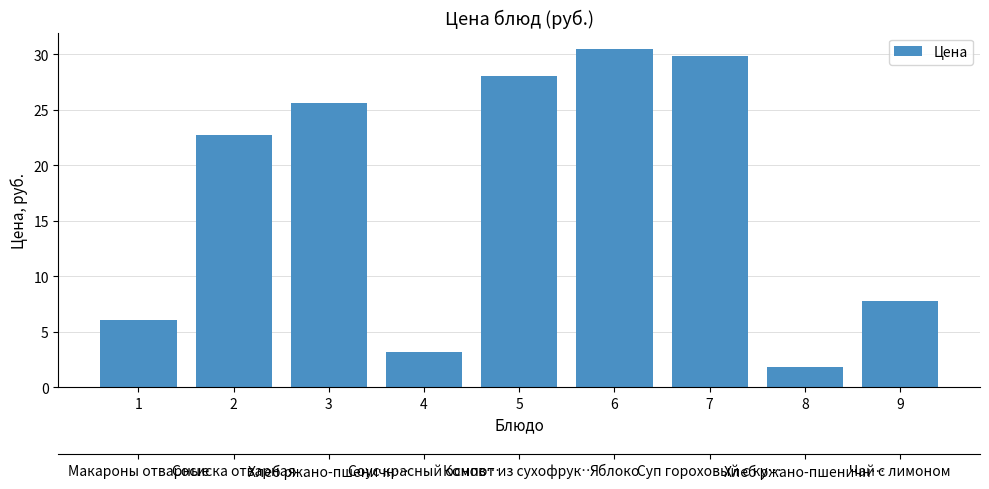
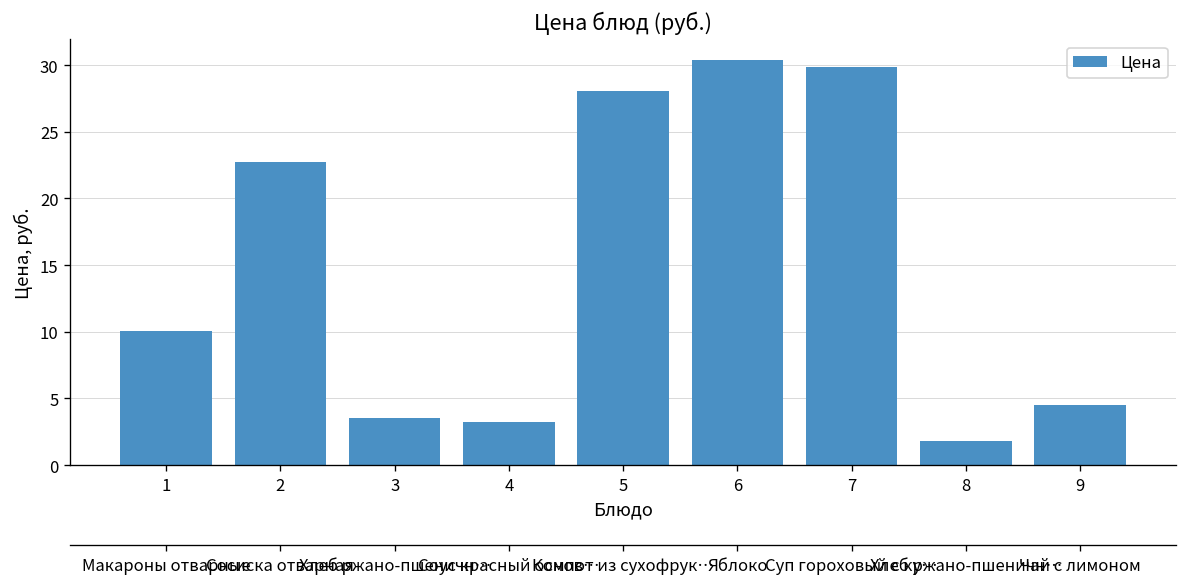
1: 6.1 -> 10.1
3: 25.6 -> 3.5
9: 7.8 -> 4.5
